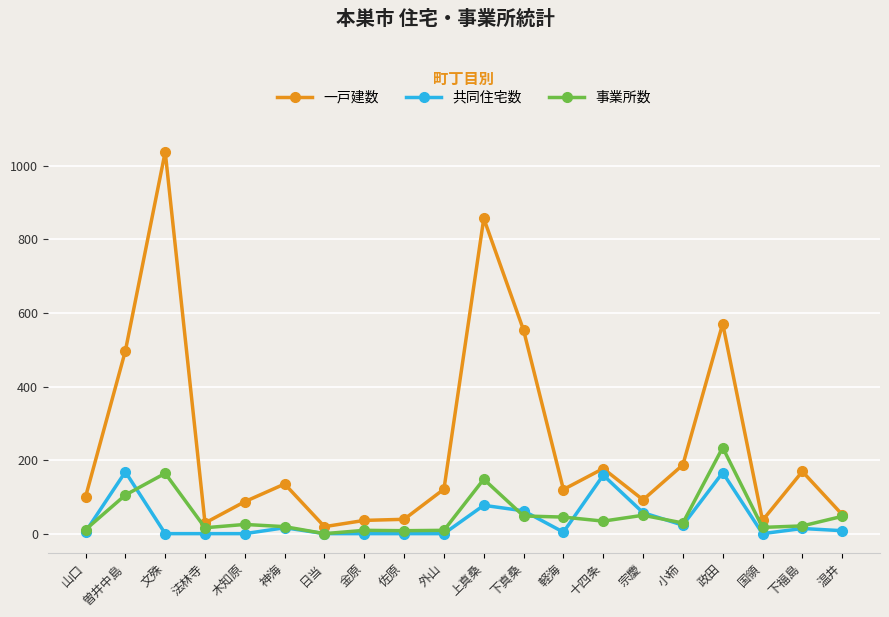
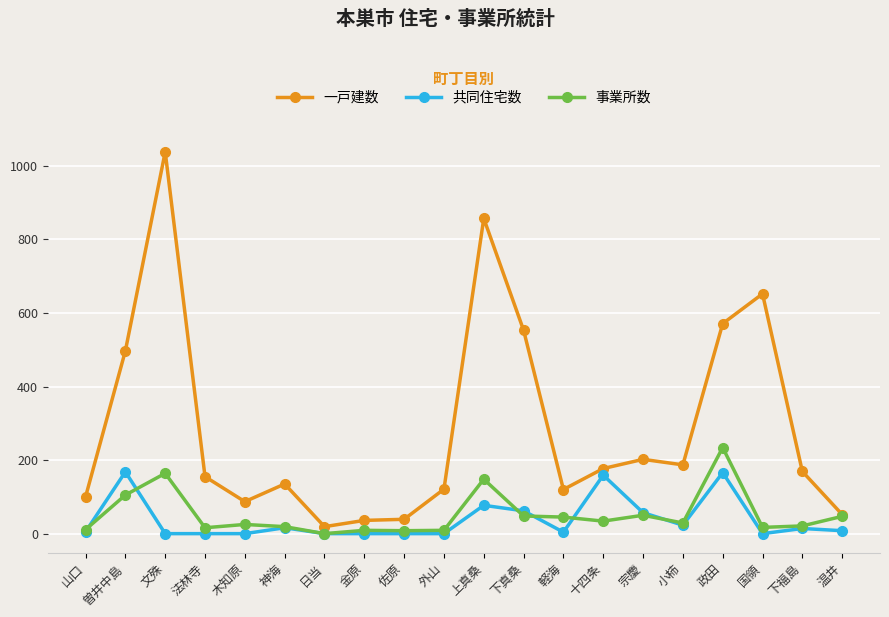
一戸建数, 法林寺: 30 -> 160
一戸建数, 宗慶: 90 -> 200
一戸建数, 国領: 40 -> 650
